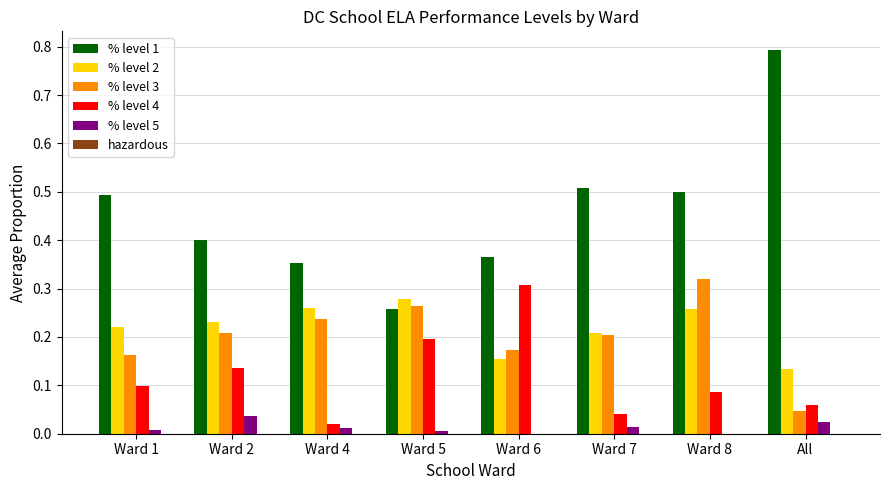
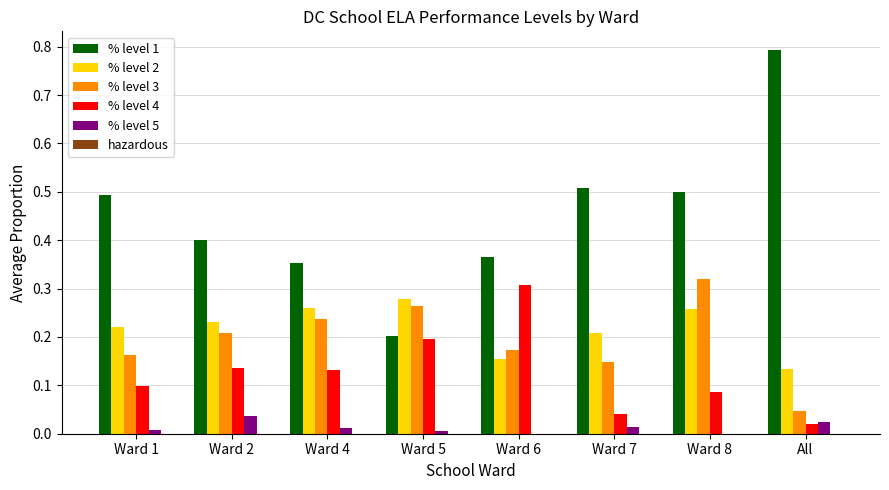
% level 4, Ward 4: 0.02 -> 0.13
% level 1, Ward 5: 0.26 -> 0.20
% level 3, Ward 7: 0.21 -> 0.15
% level 4, All: 0.06 -> 0.02
